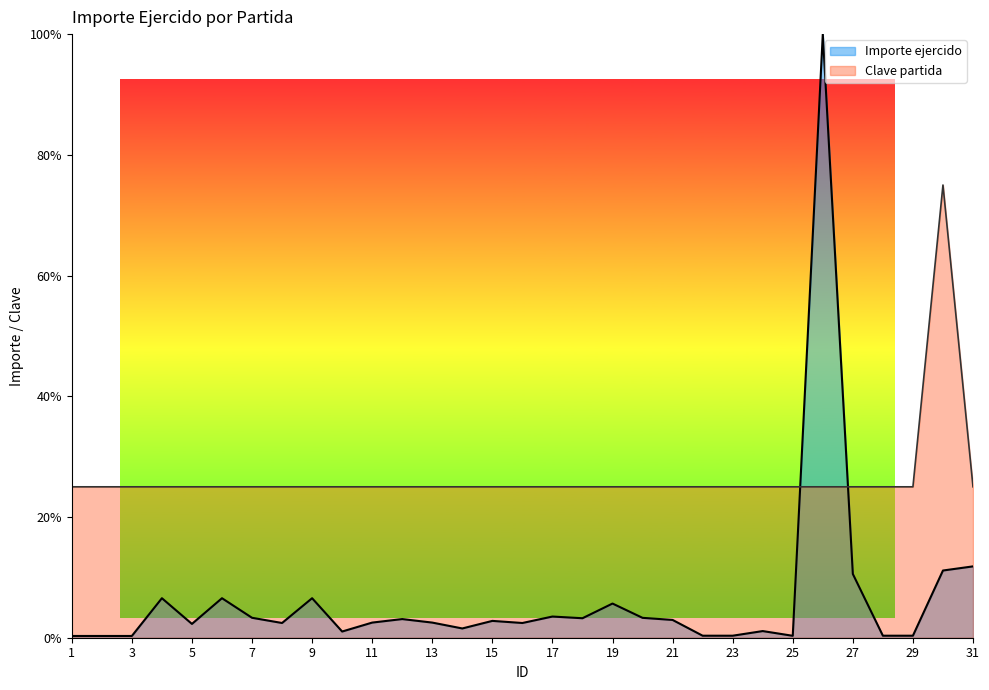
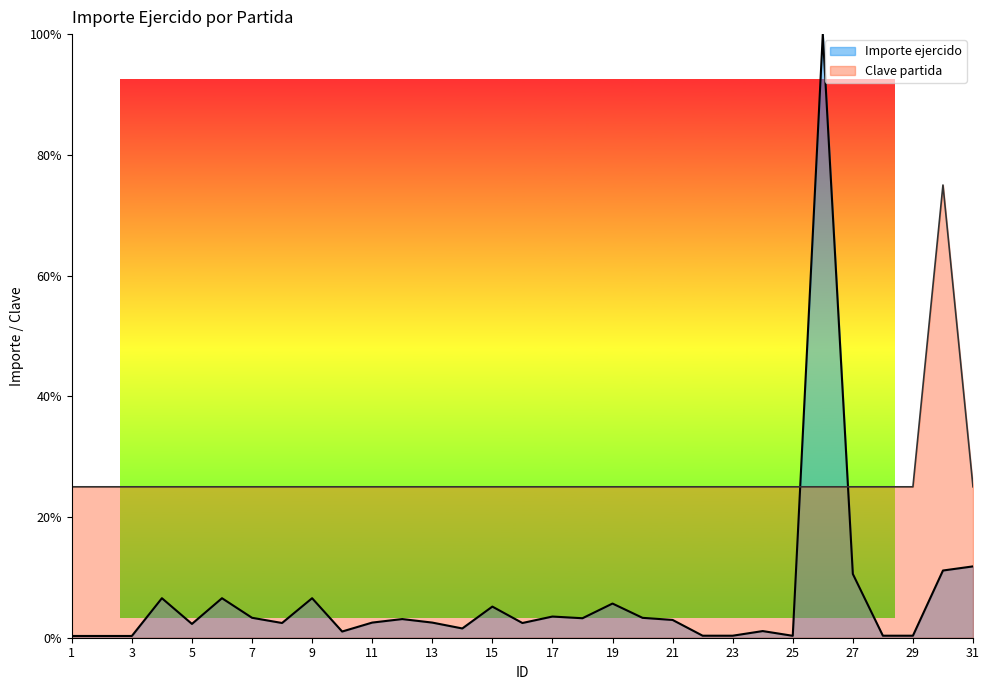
Importe ejercido, 15: 3% -> 5%
